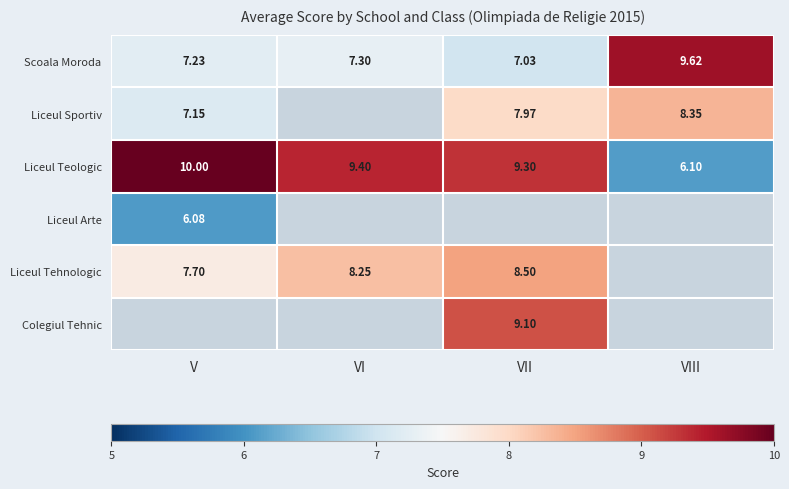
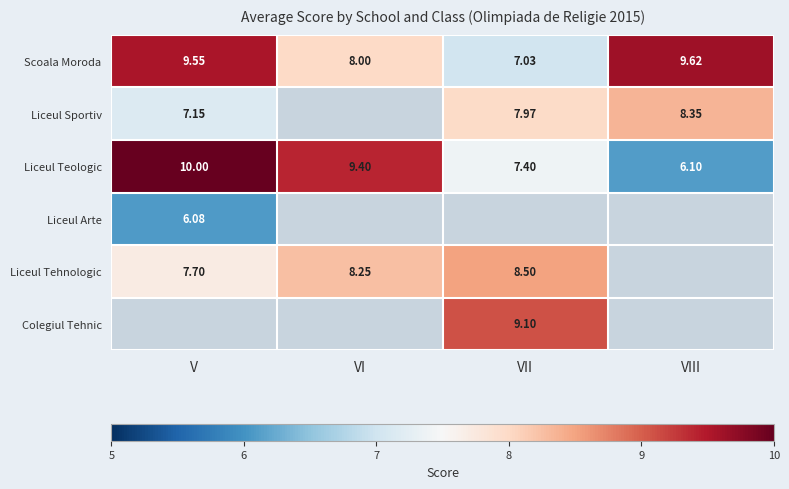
Scoala Moroda, V: 7.23 -> 9.55
Scoala Moroda, VI: 7.30 -> 8.00
Liceul Teologic, VII: 9.30 -> 7.40
